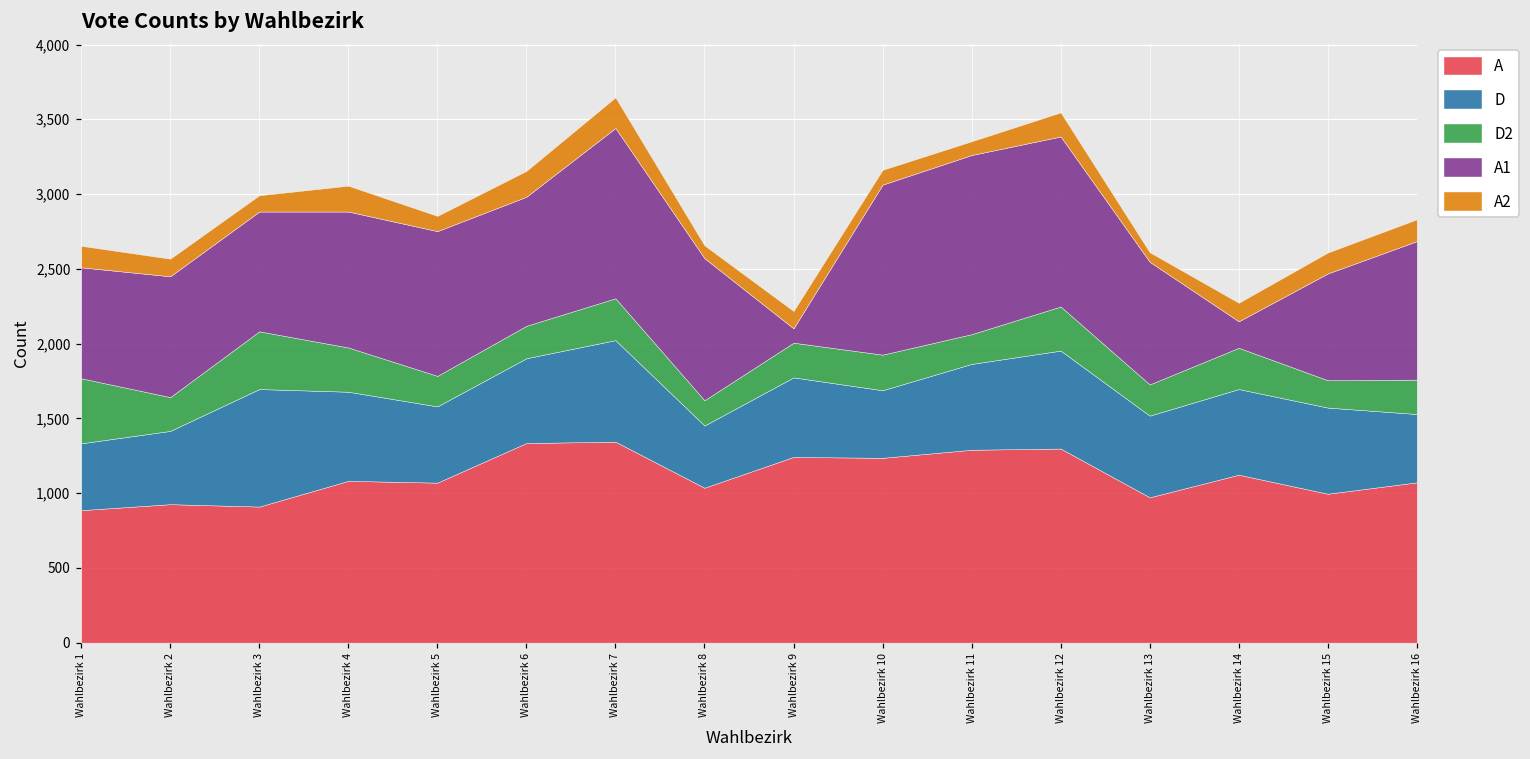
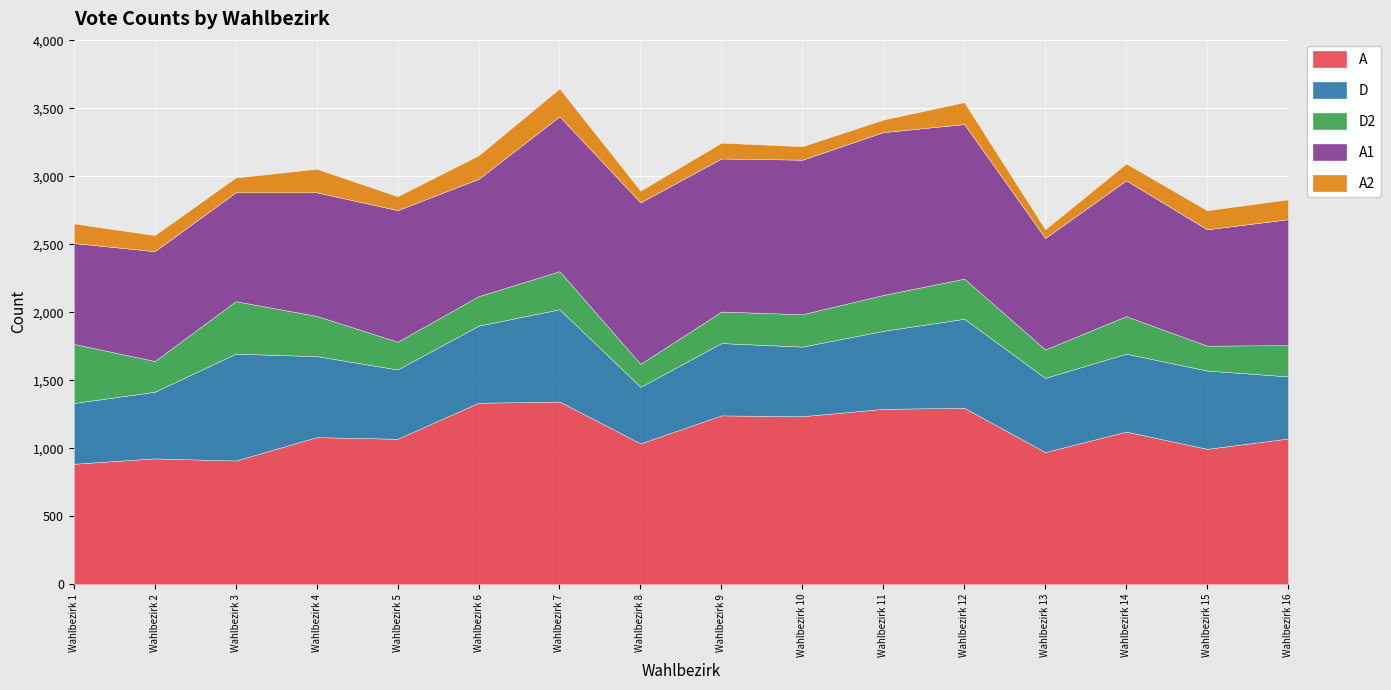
A1, Wahlbezirk 8: 950 -> 1,190
A1, Wahlbezirk 9: 100 -> 1,130
D, Wahlbezirk 10: 450 -> 510
D2, Wahlbezirk 11: 200 -> 260
A1, Wahlbezirk 14: 180 -> 1,000
A1, Wahlbezirk 15: 710 -> 860
